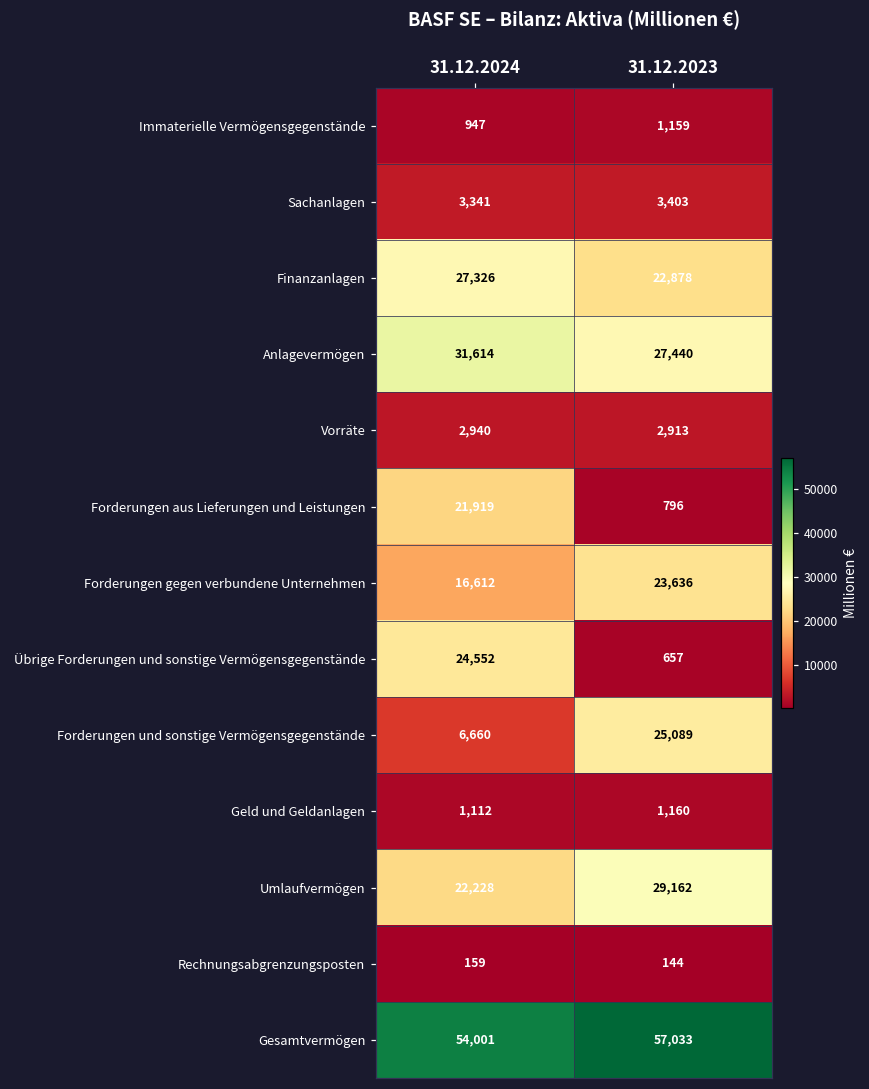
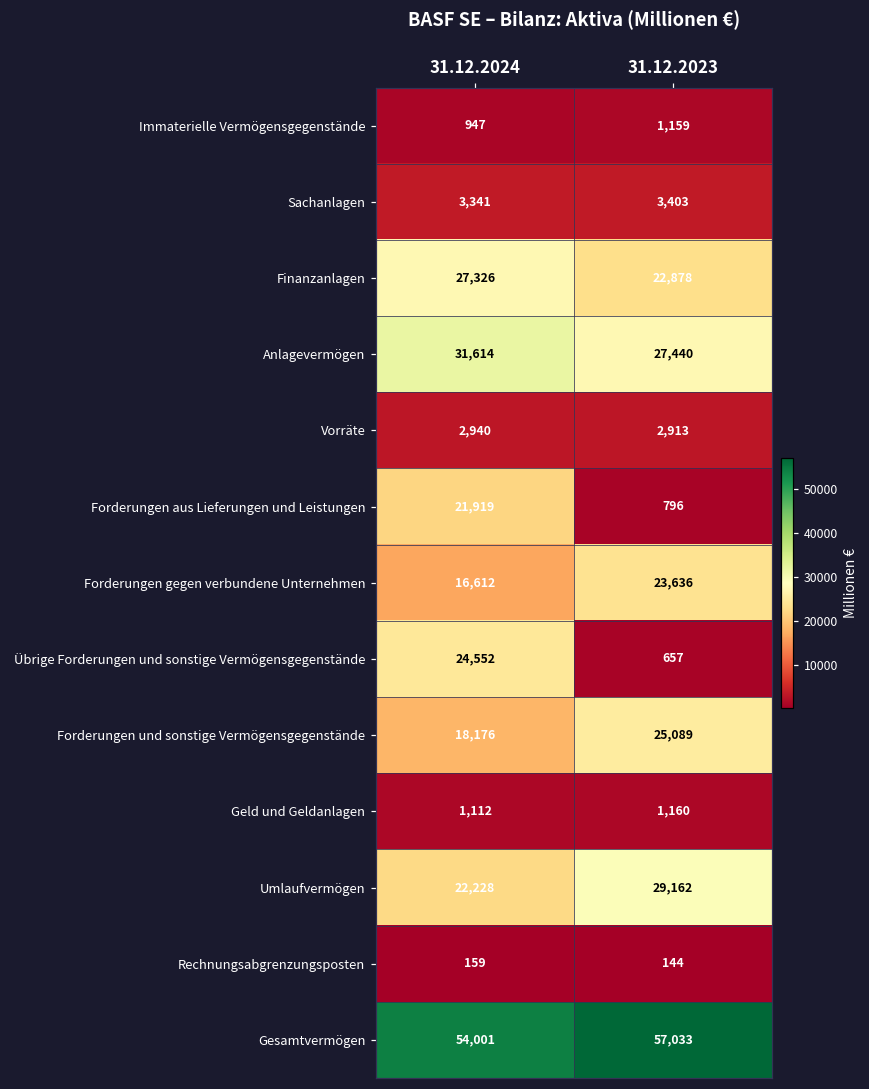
Forderungen und sonstige Vermögensgegenstände, 31.12.2024: 6,660 -> 18,176
